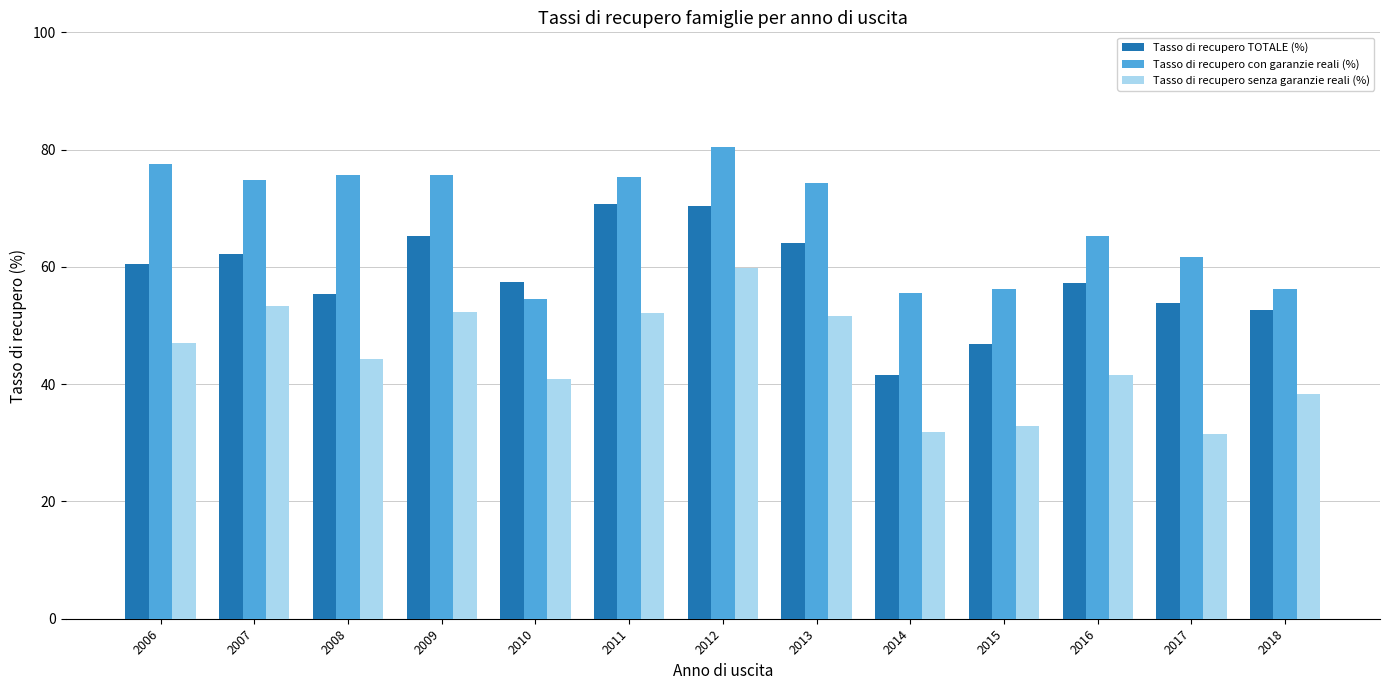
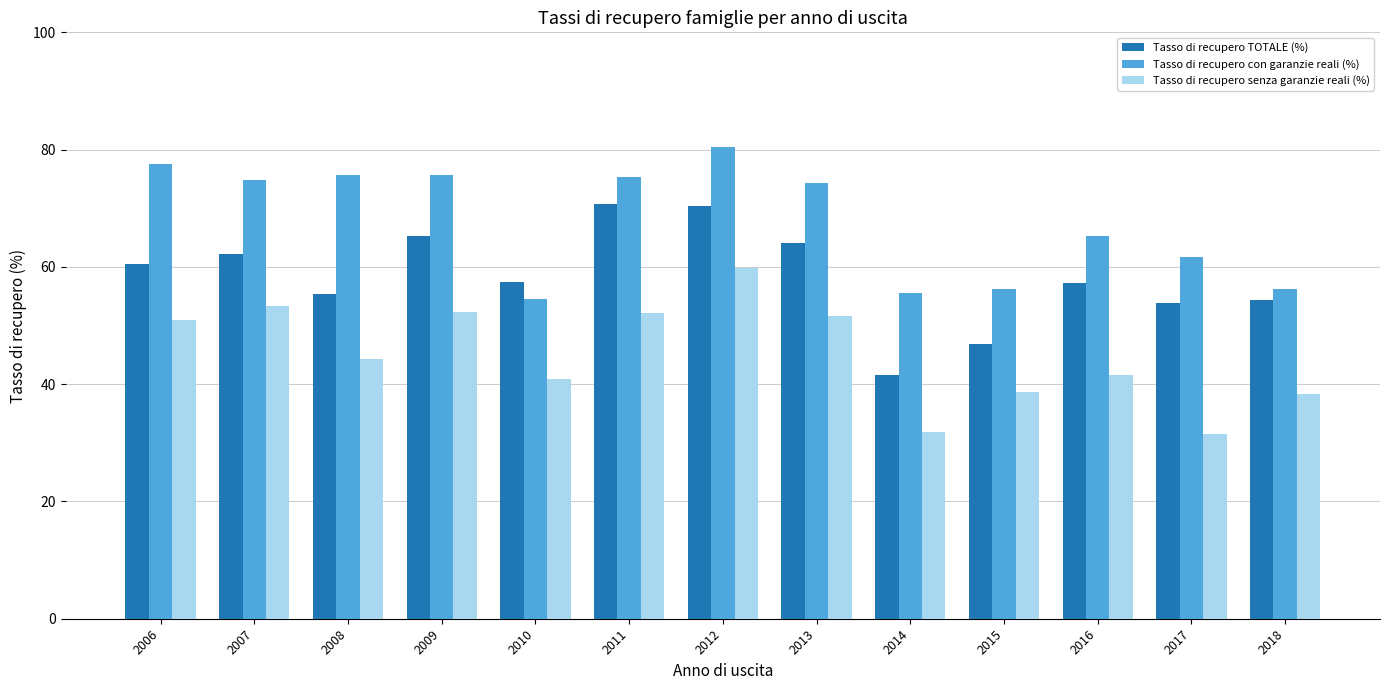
Tasso di recupero senza garanzie reali (%), 2006: 47 -> 51
Tasso di recupero senza garanzie reali (%), 2015: 33 -> 39
Tasso di recupero TOTALE (%), 2018: 53 -> 54
